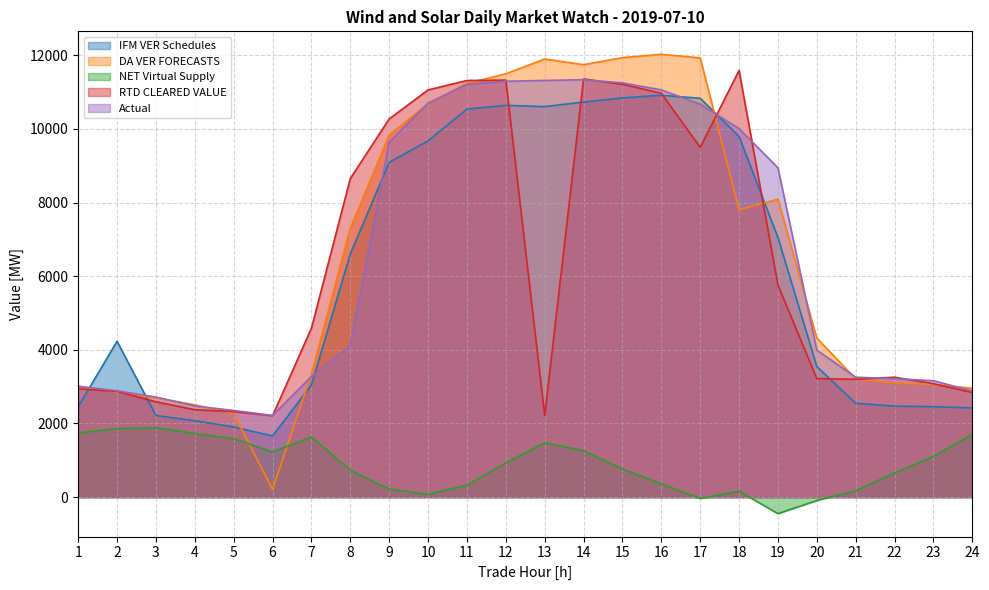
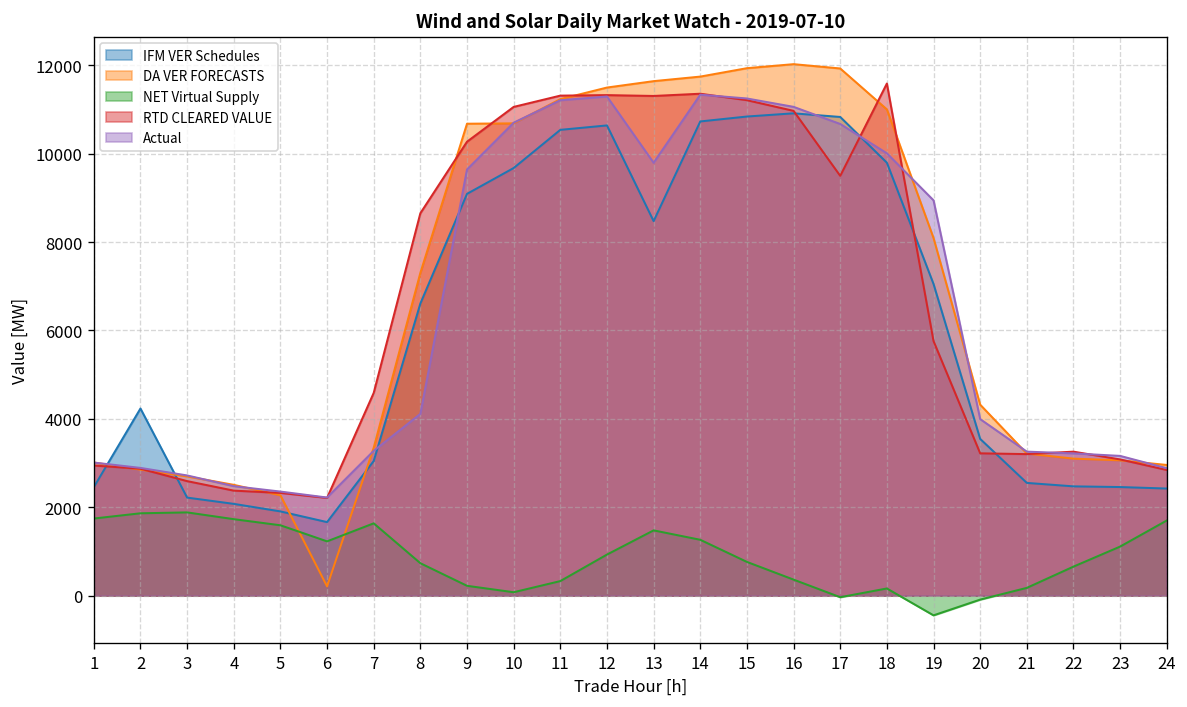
DA VER FORECASTS, 9: 9800 -> 10700
IFM VER Schedules, 13: 10600 -> 8500
DA VER FORECASTS, 13: 11900 -> 11600
RTD CLEARED VALUE, 13: 2200 -> 11300
Actual, 13: 11300 -> 9800
DA VER FORECASTS, 18: 7800 -> 11000
